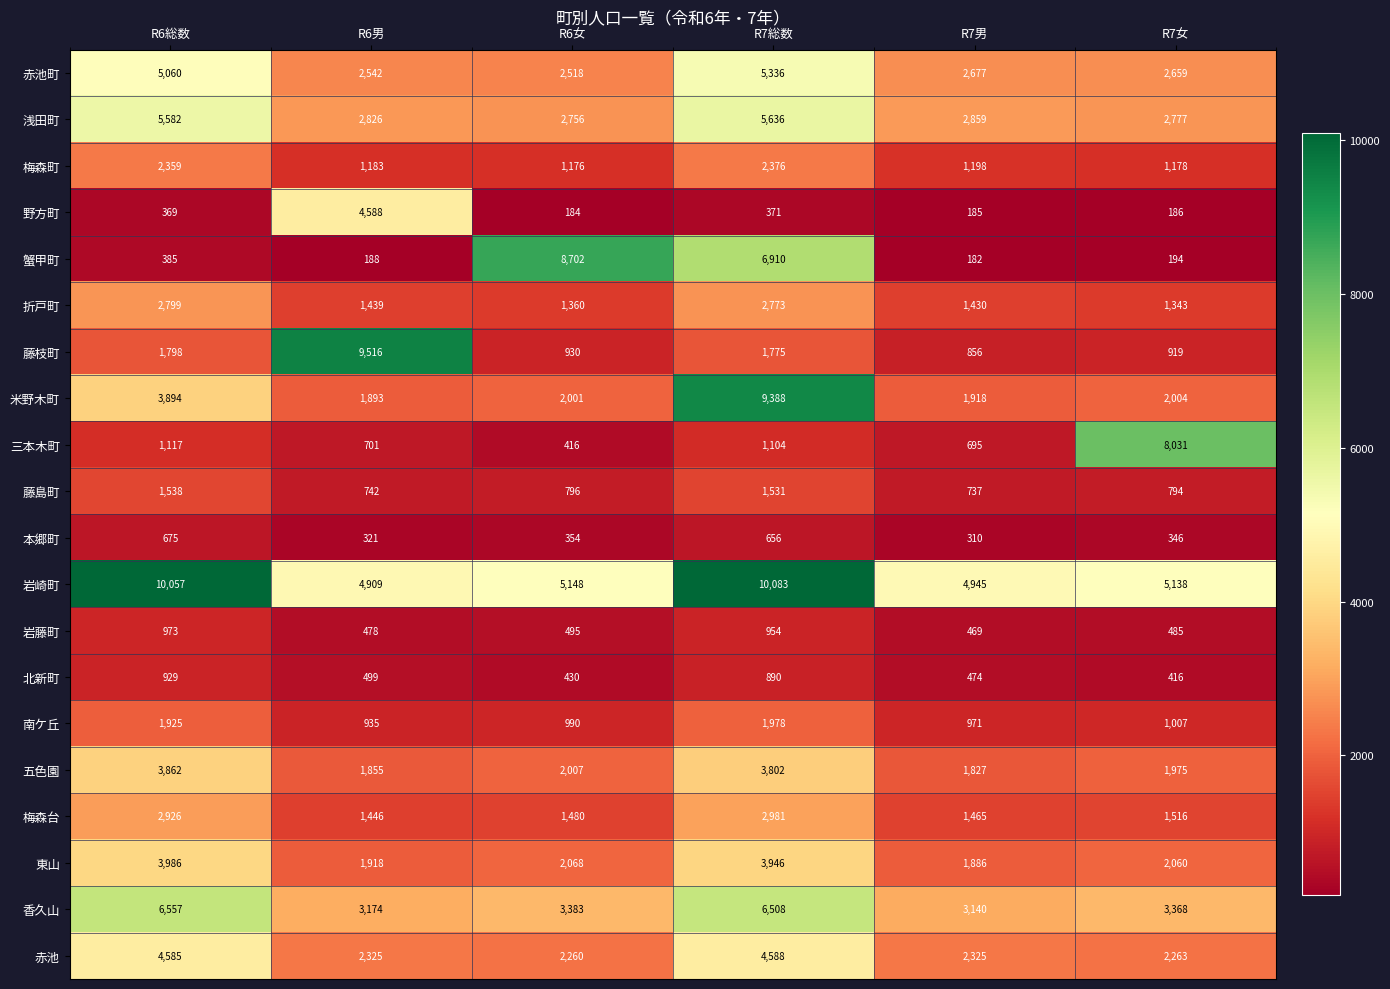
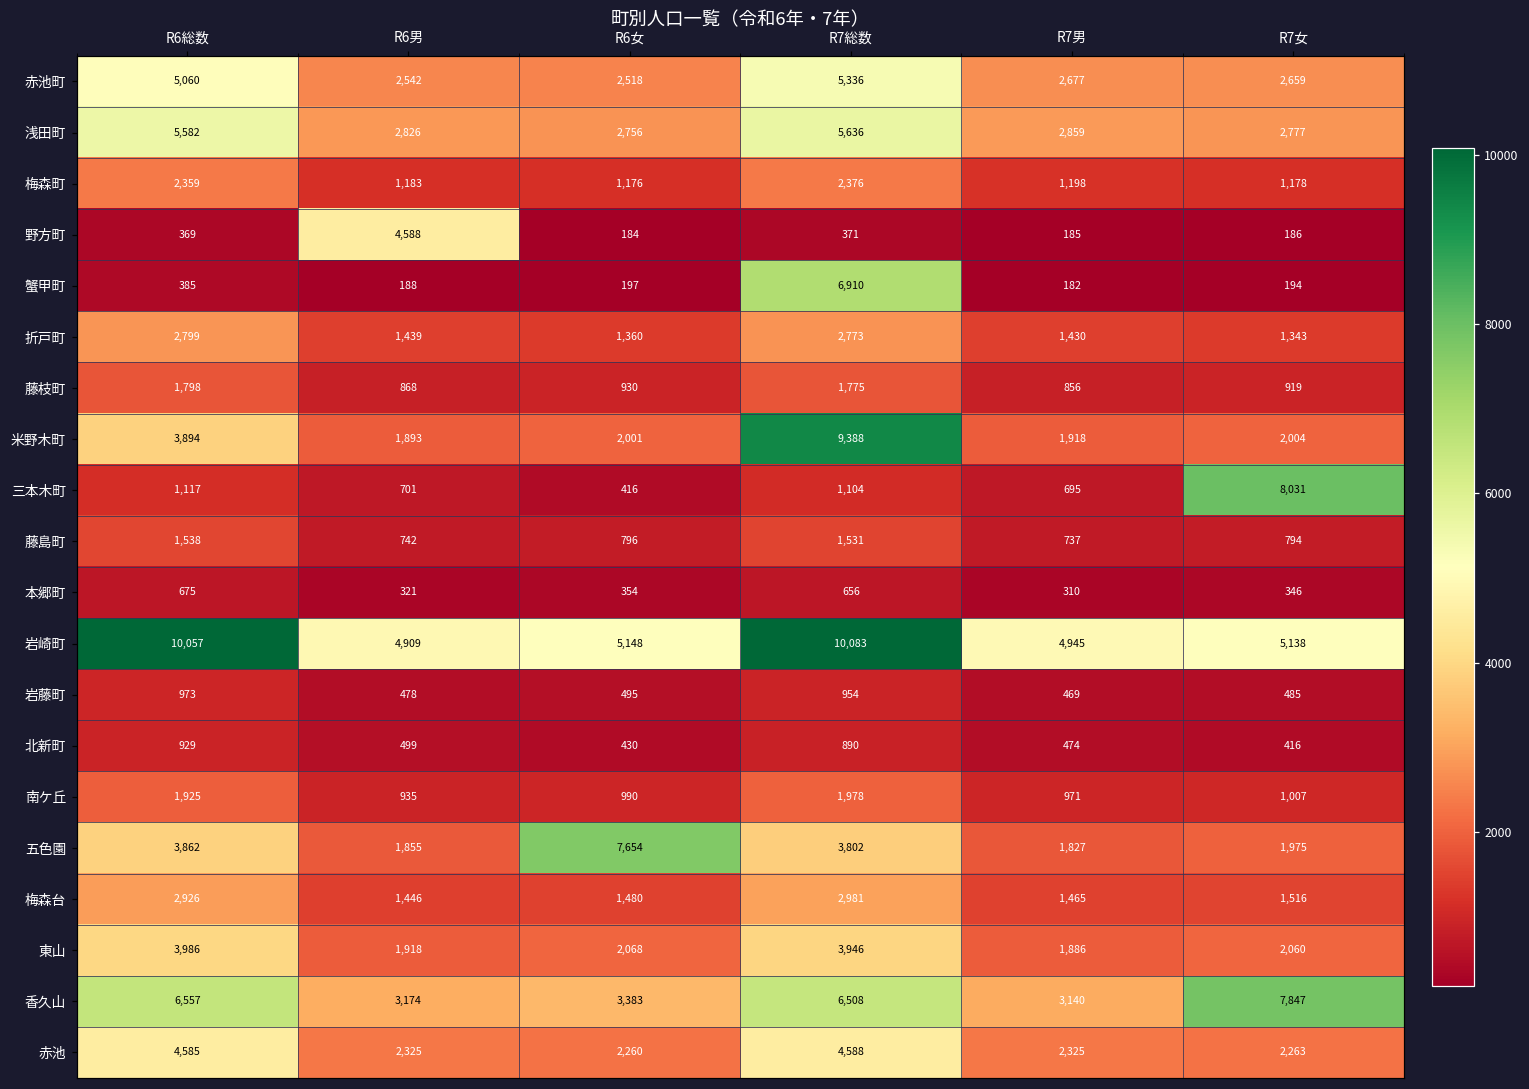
蟹甲町, R6女: 8,702 -> 197
藤枝町, R6男: 9,516 -> 868
五色園, R6女: 2,007 -> 7,654
香久山, R7女: 3,368 -> 7,847
